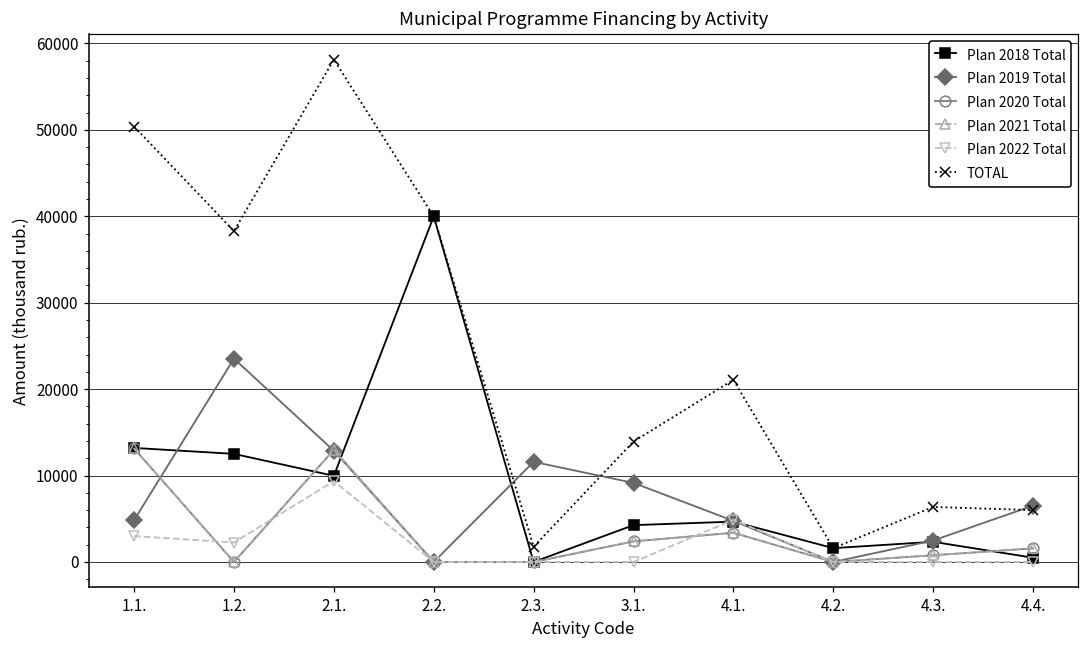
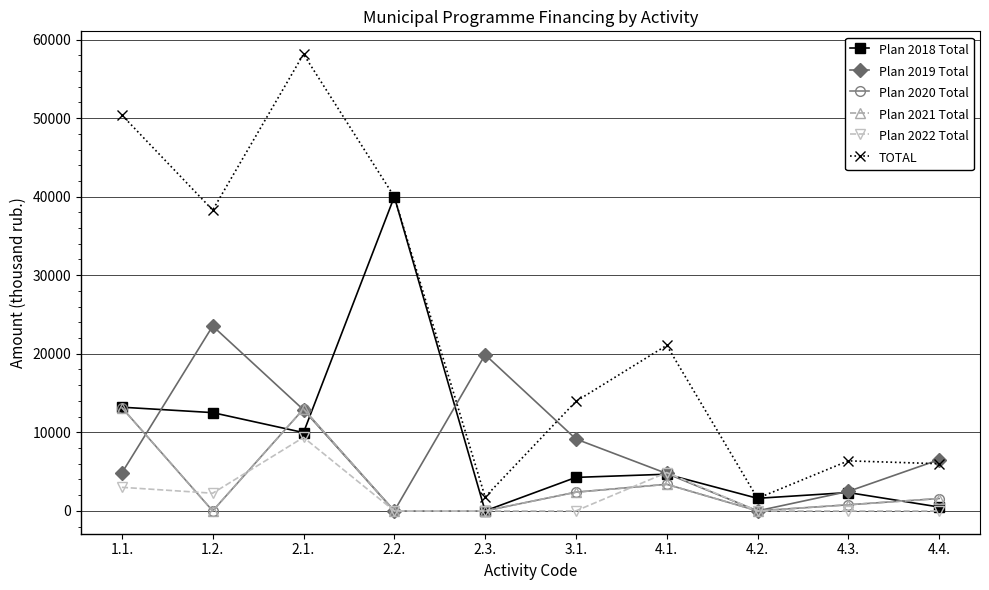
Plan 2019 Total, 2.3.: 12000 -> 20000
